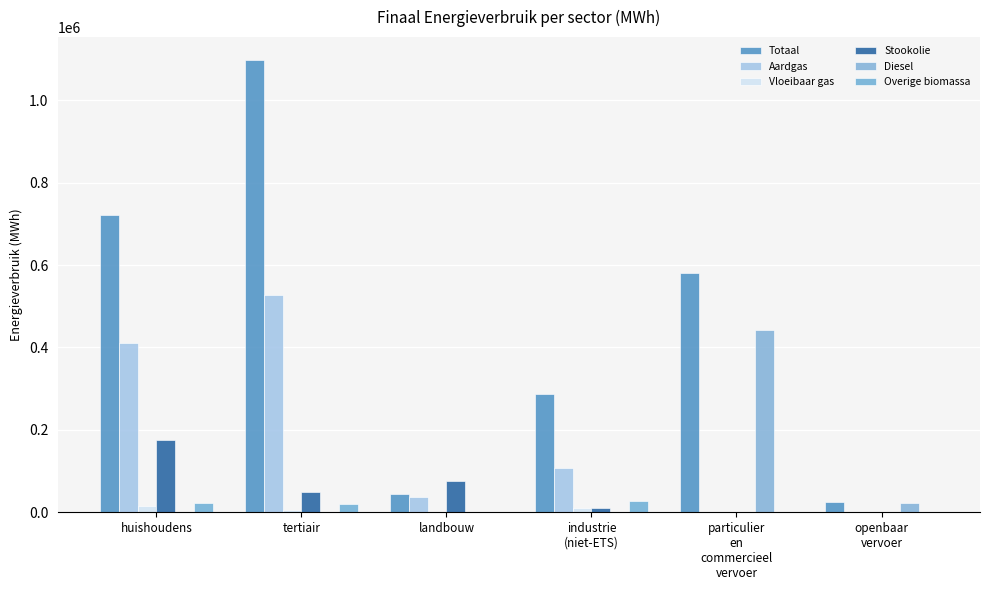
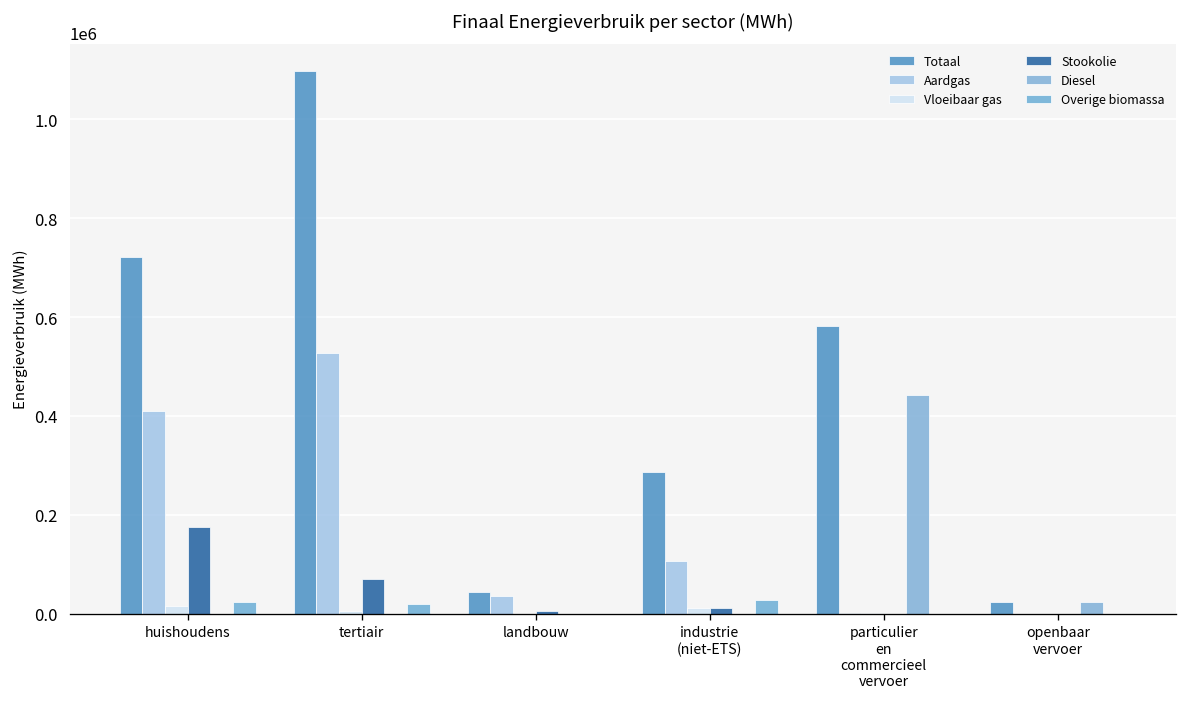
Stookolie, tertiair: 50000 -> 70000
Stookolie, landbouw: 80000 -> 10000
